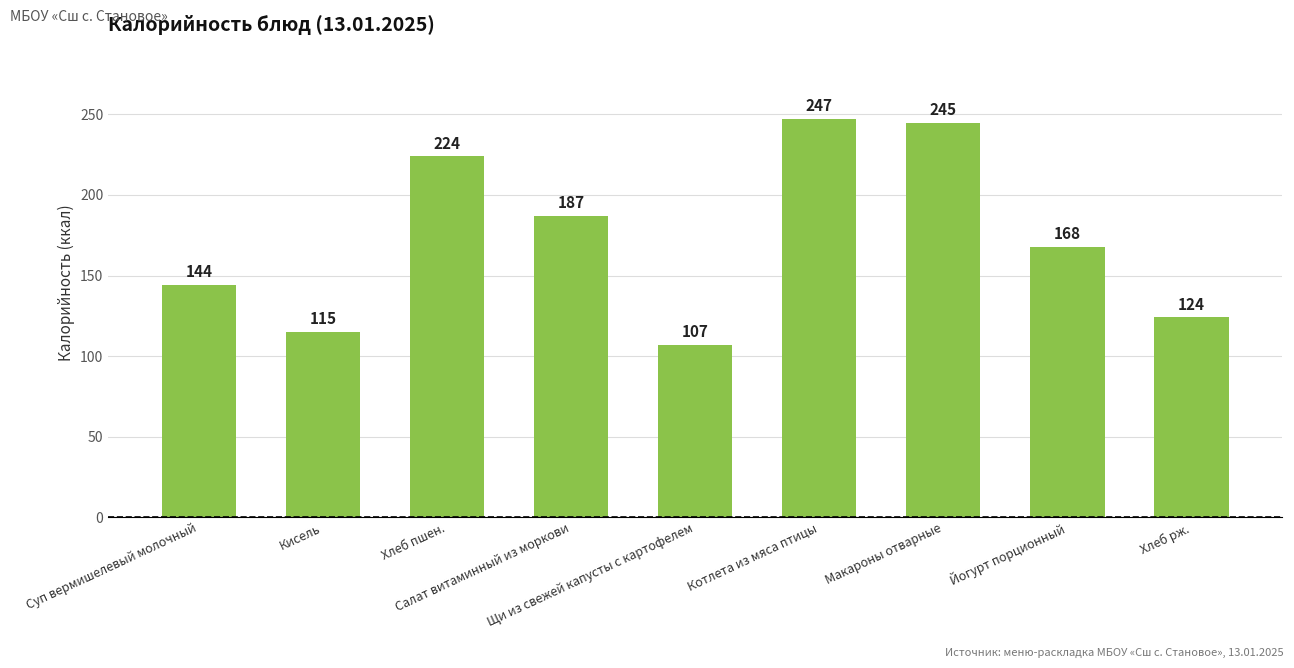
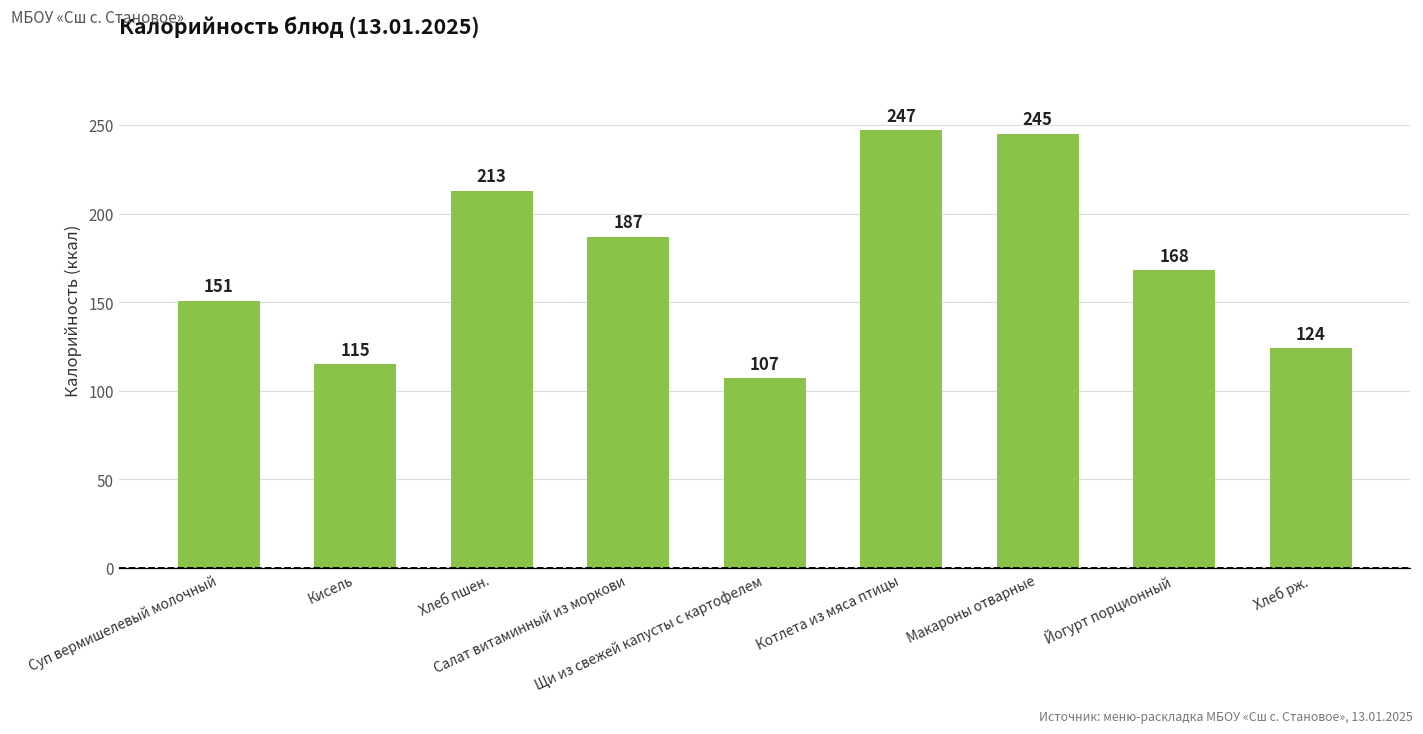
Суп вермишелевый молочный: 144 -> 151
Хлеб пшен.: 224 -> 213
